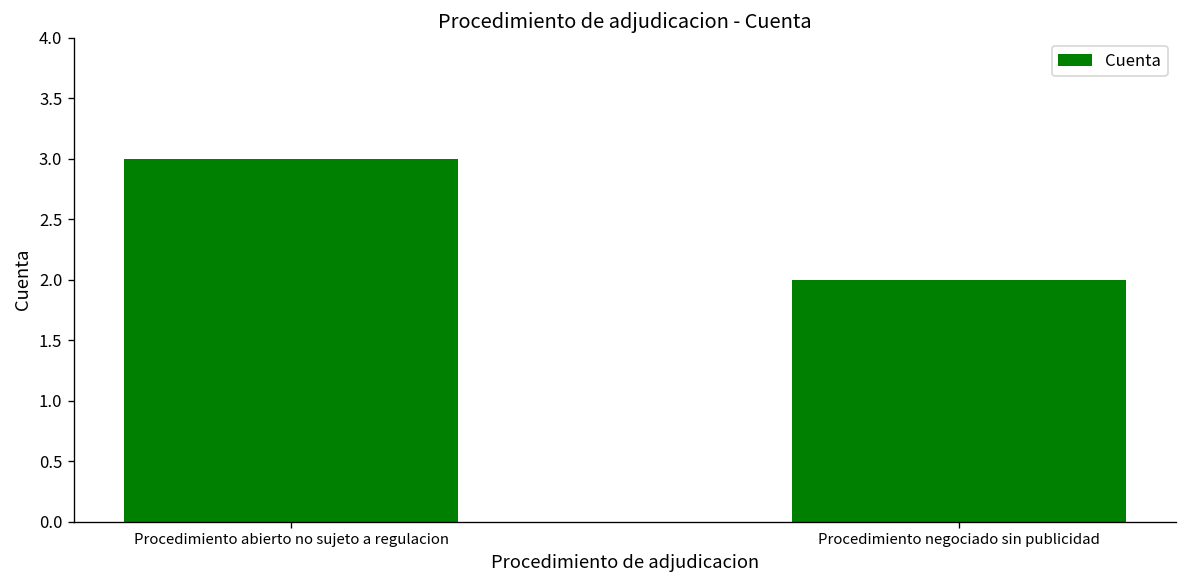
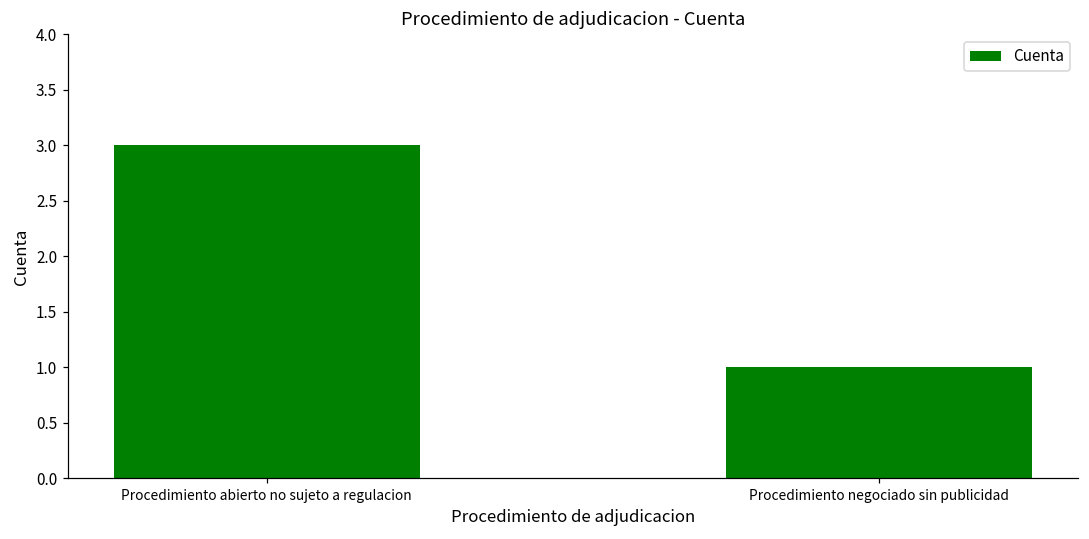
Procedimiento negociado sin publicidad: 2 -> 1
